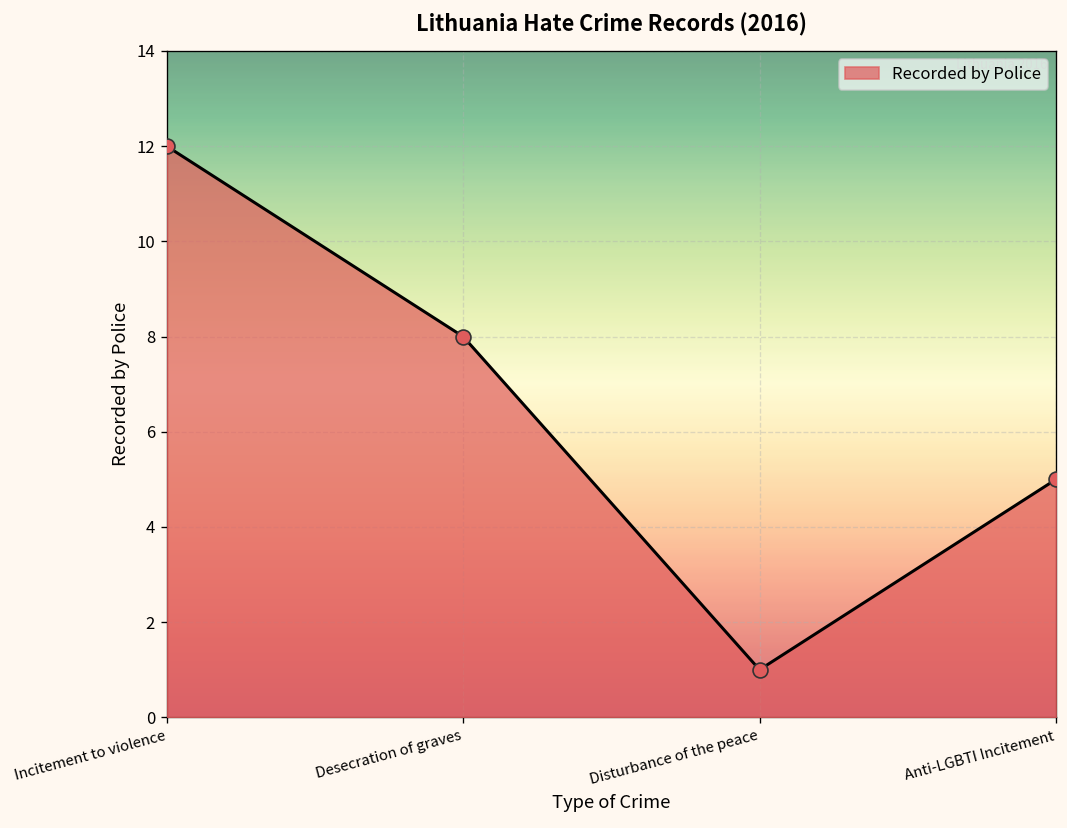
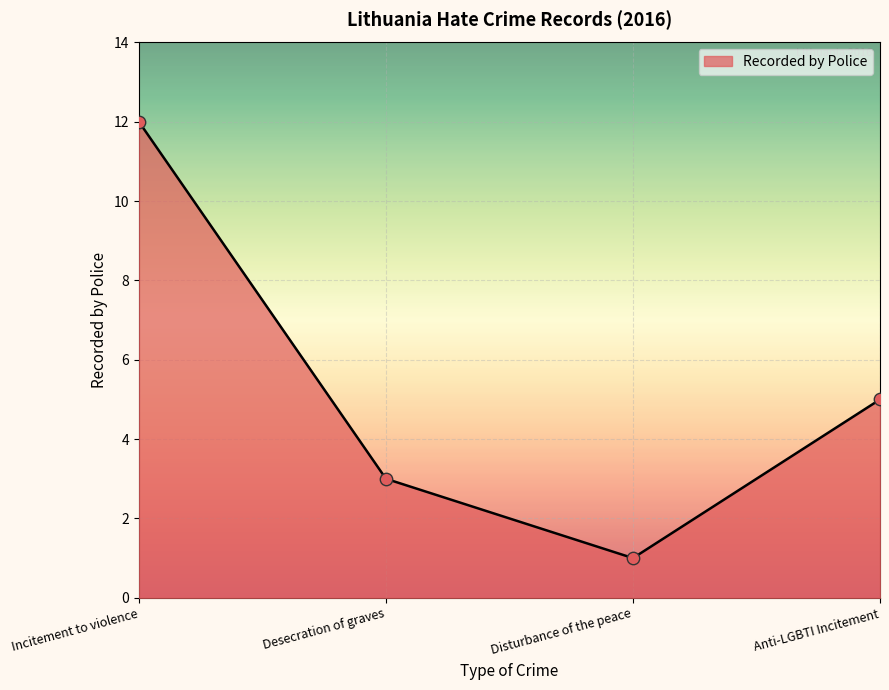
Desecration of graves: 8 -> 3
